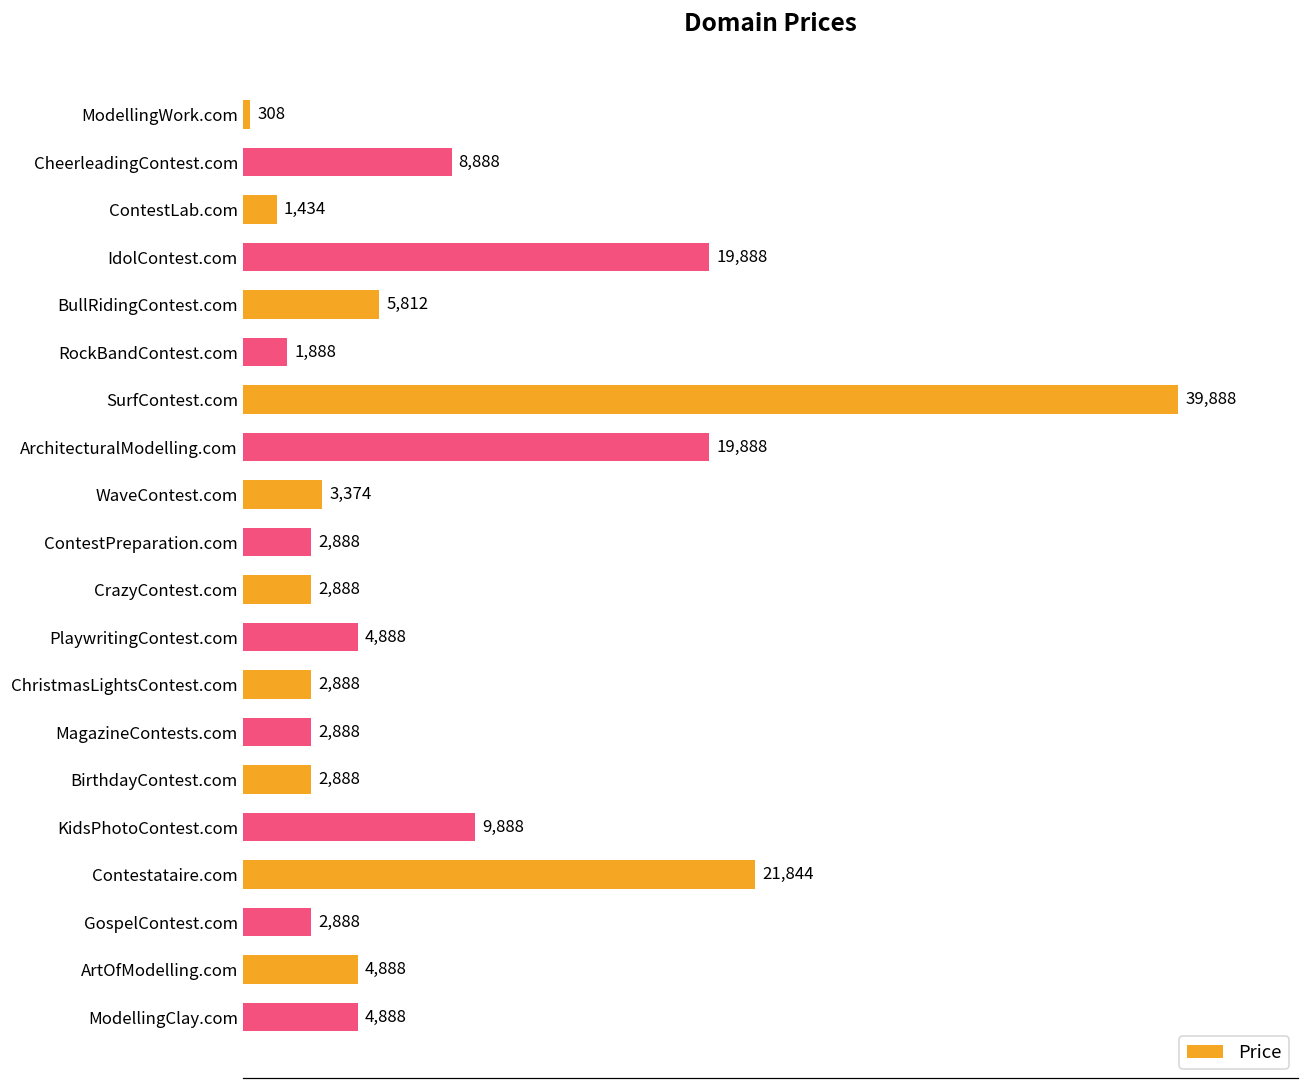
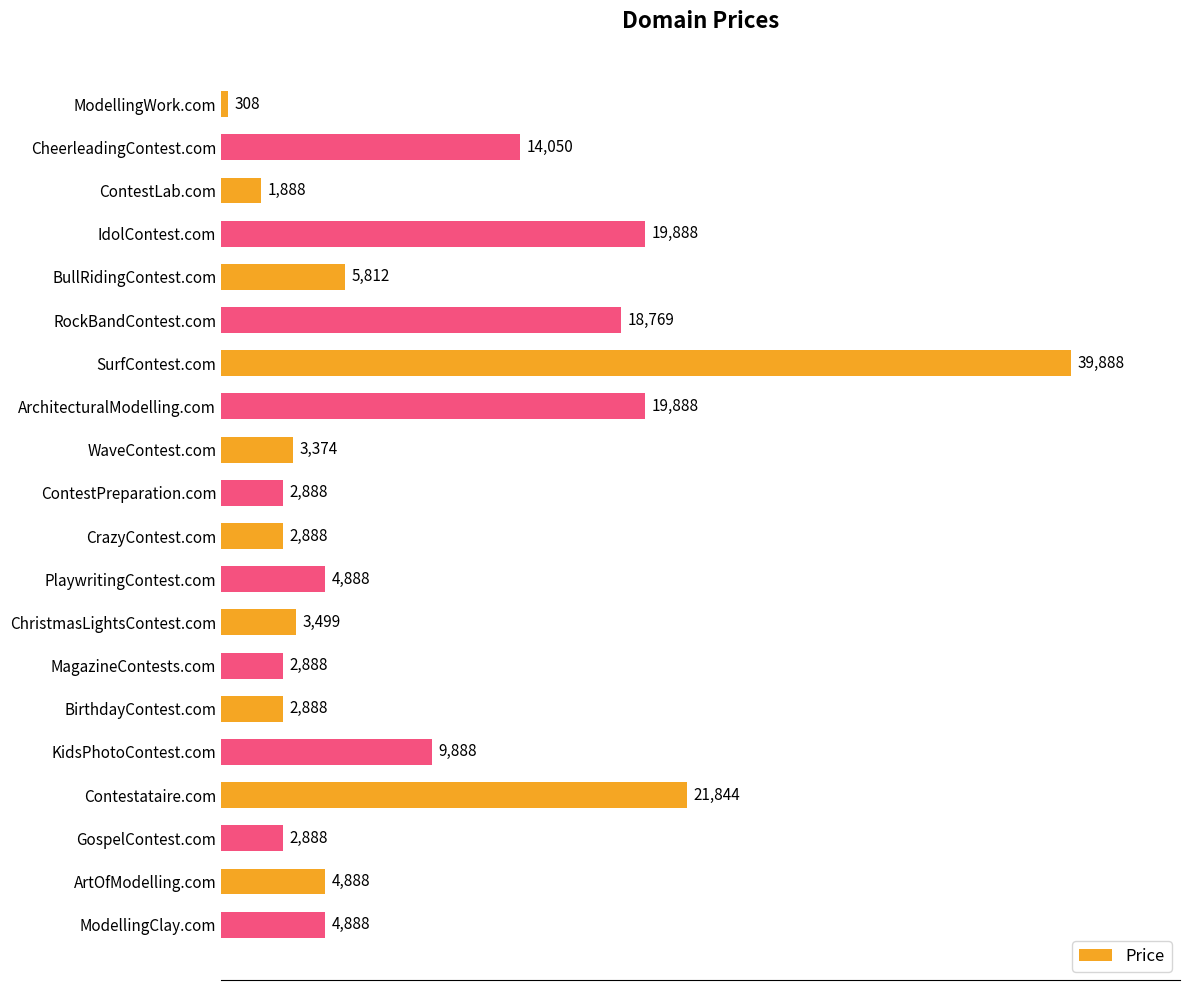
CheerleadingContest.com: 8,888 -> 14,050
ContestLab.com: 1,434 -> 1,888
RockBandContest.com: 1,888 -> 18,769
ChristmasLightsContest.com: 2,888 -> 3,499
